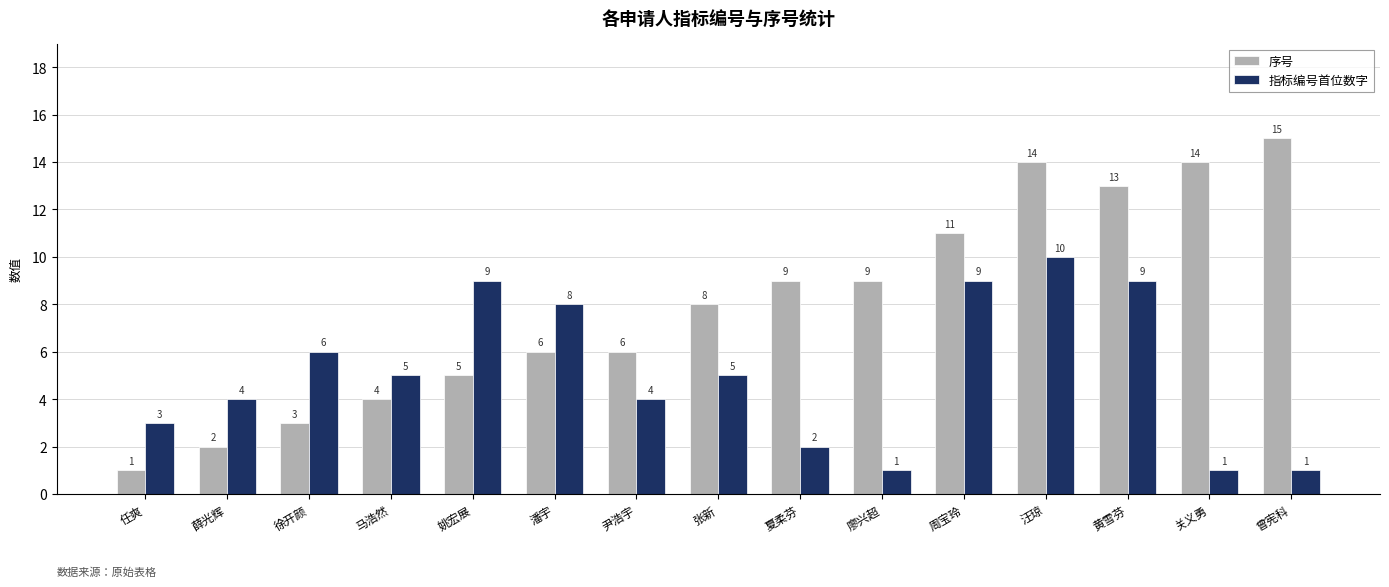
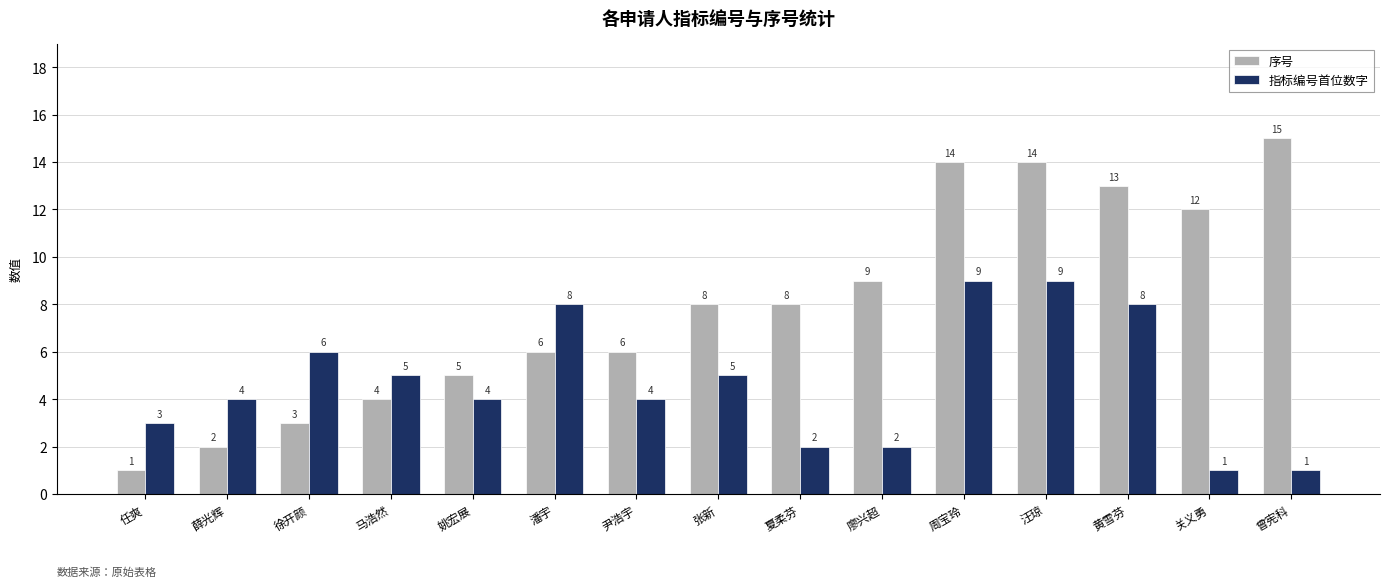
指标编号首位数字, 姚宏展: 9 -> 4
序号, 夏柔芬: 9 -> 8
指标编号首位数字, 廖兴超: 1 -> 2
序号, 周宝玲: 11 -> 14
指标编号首位数字, 汪琼: 10 -> 9
指标编号首位数字, 黄雪芬: 9 -> 8
序号, 关义勇: 14 -> 12
